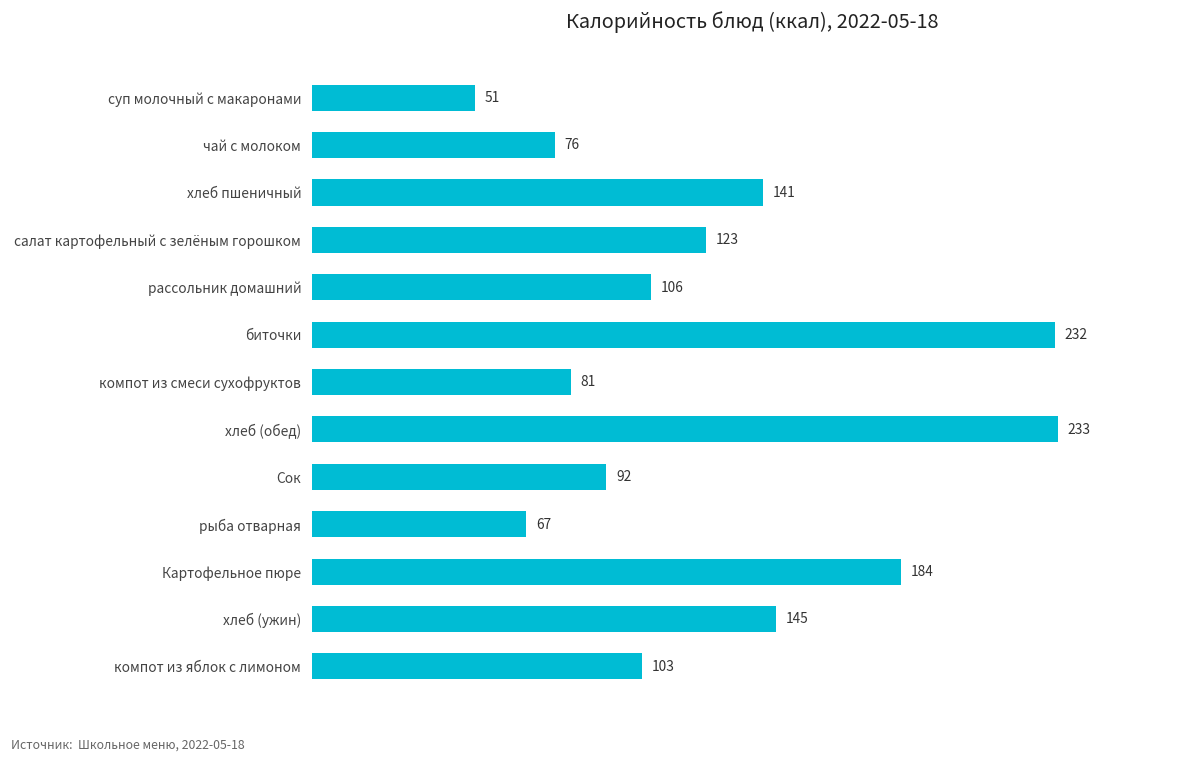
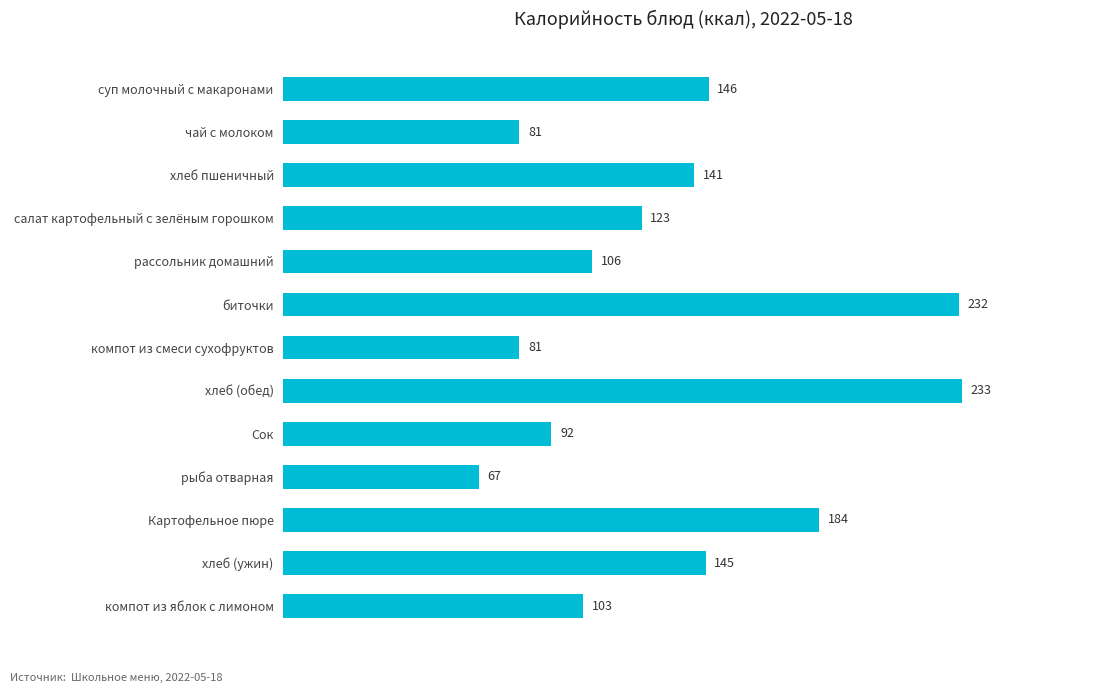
суп молочный с макаронами: 51 -> 146
чай с молоком: 76 -> 81
